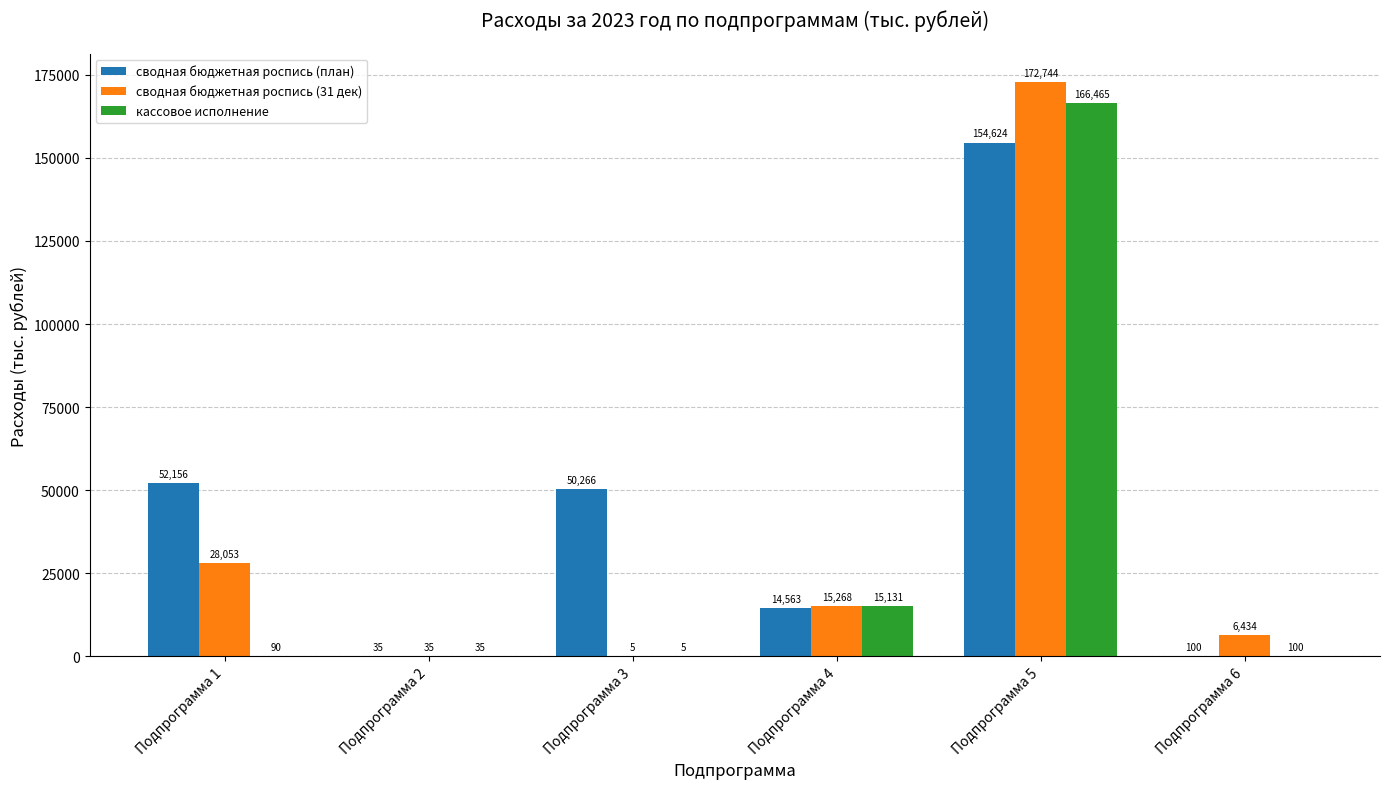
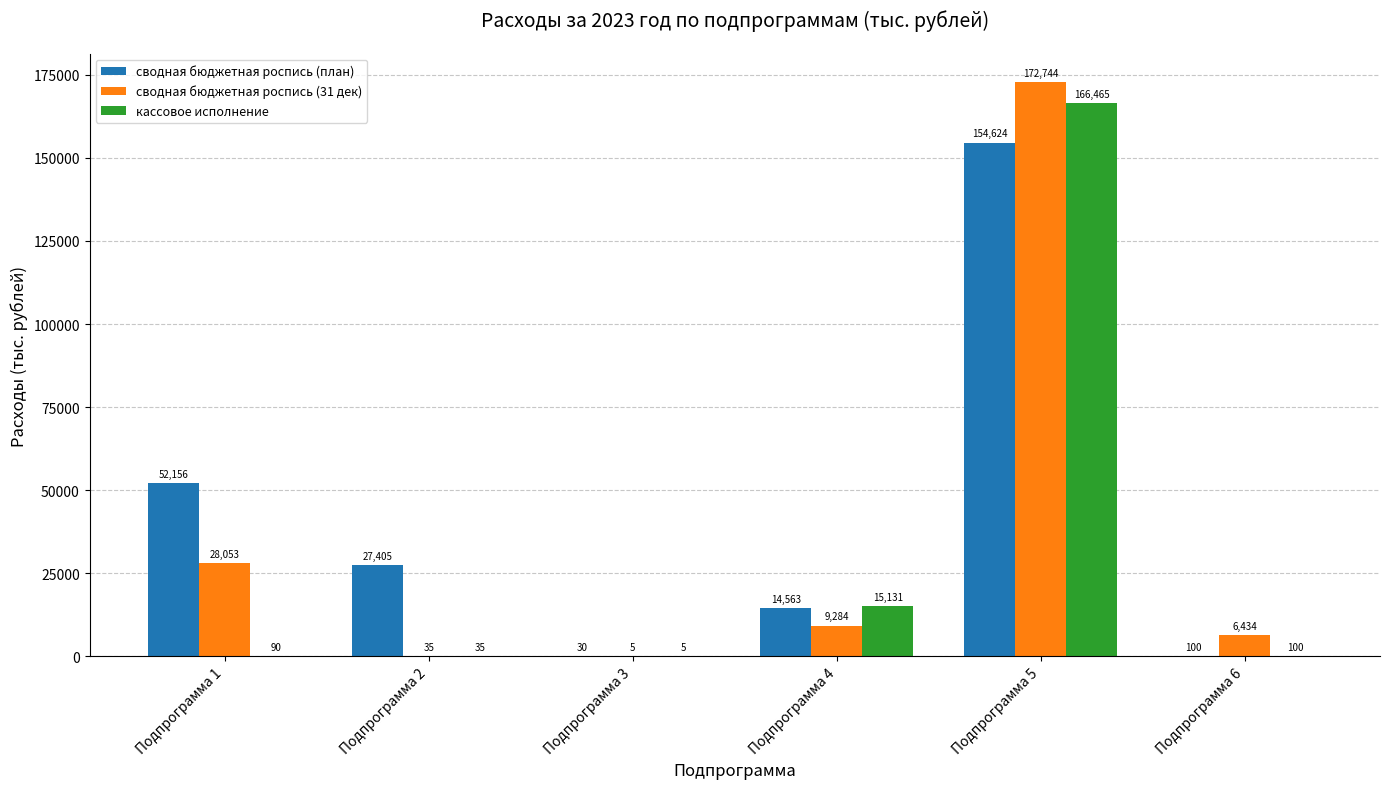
сводная бюджетная роспись (план), Подпрограмма 2: 35 -> 27,405
сводная бюджетная роспись (план), Подпрограмма 3: 50,266 -> 30
сводная бюджетная роспись (31 дек), Подпрограмма 4: 15,268 -> 9,284
